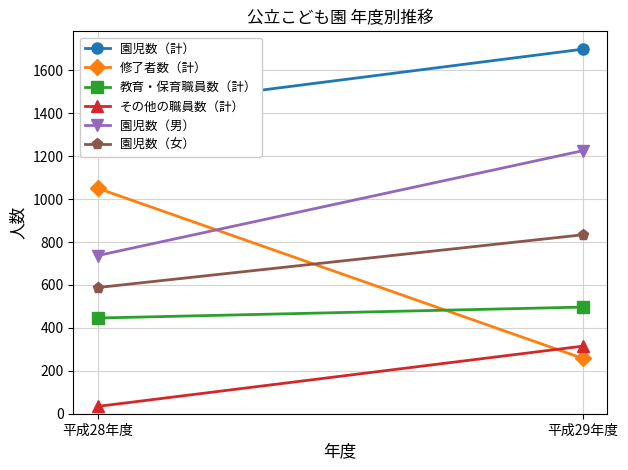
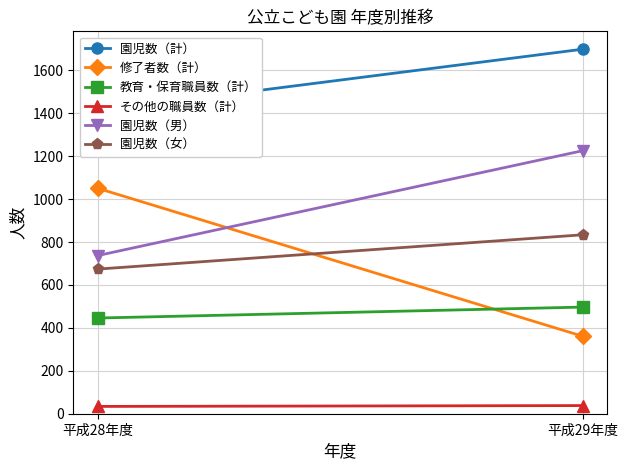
園児数（女）, 平成28年度: 590 -> 670
修了者数（計）, 平成29年度: 260 -> 360
その他の職員数（計）, 平成29年度: 320 -> 40
